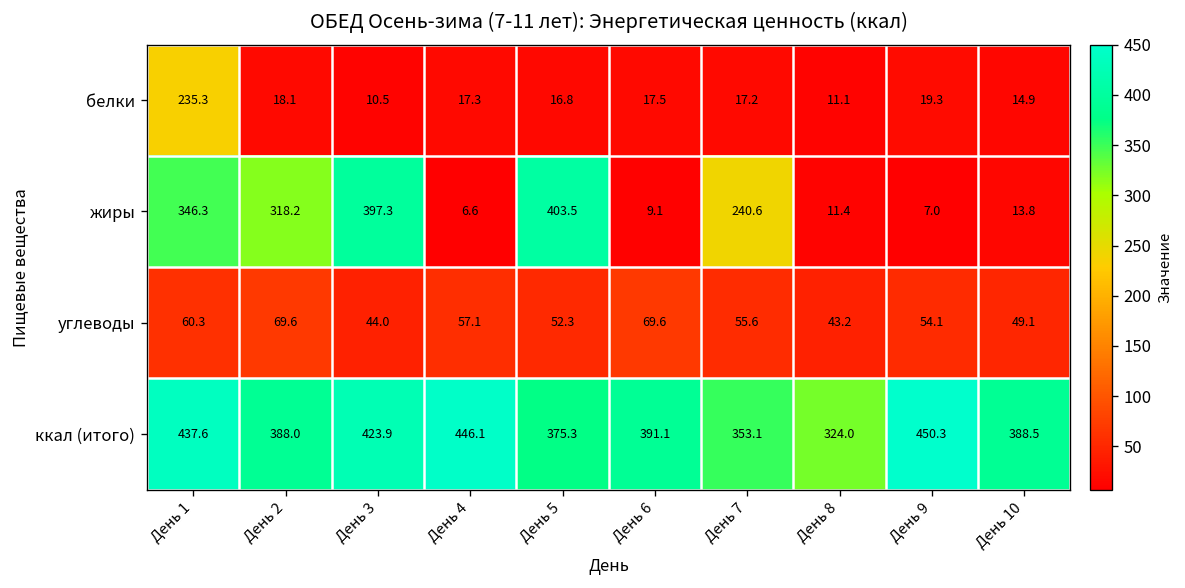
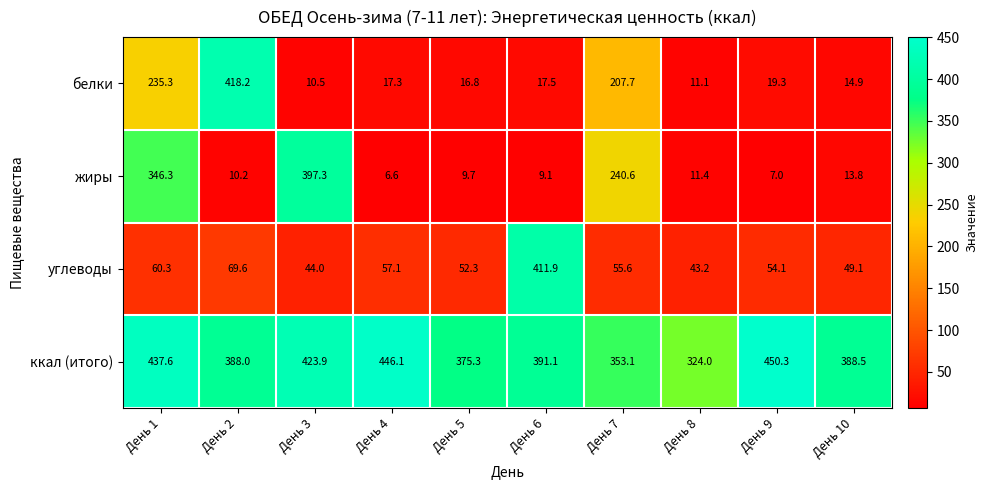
белки, День 2: 18.1 -> 418.2
белки, День 7: 17.2 -> 207.7
жиры, День 2: 318.2 -> 10.2
жиры, День 5: 403.5 -> 9.7
углеводы, День 6: 69.6 -> 411.9
